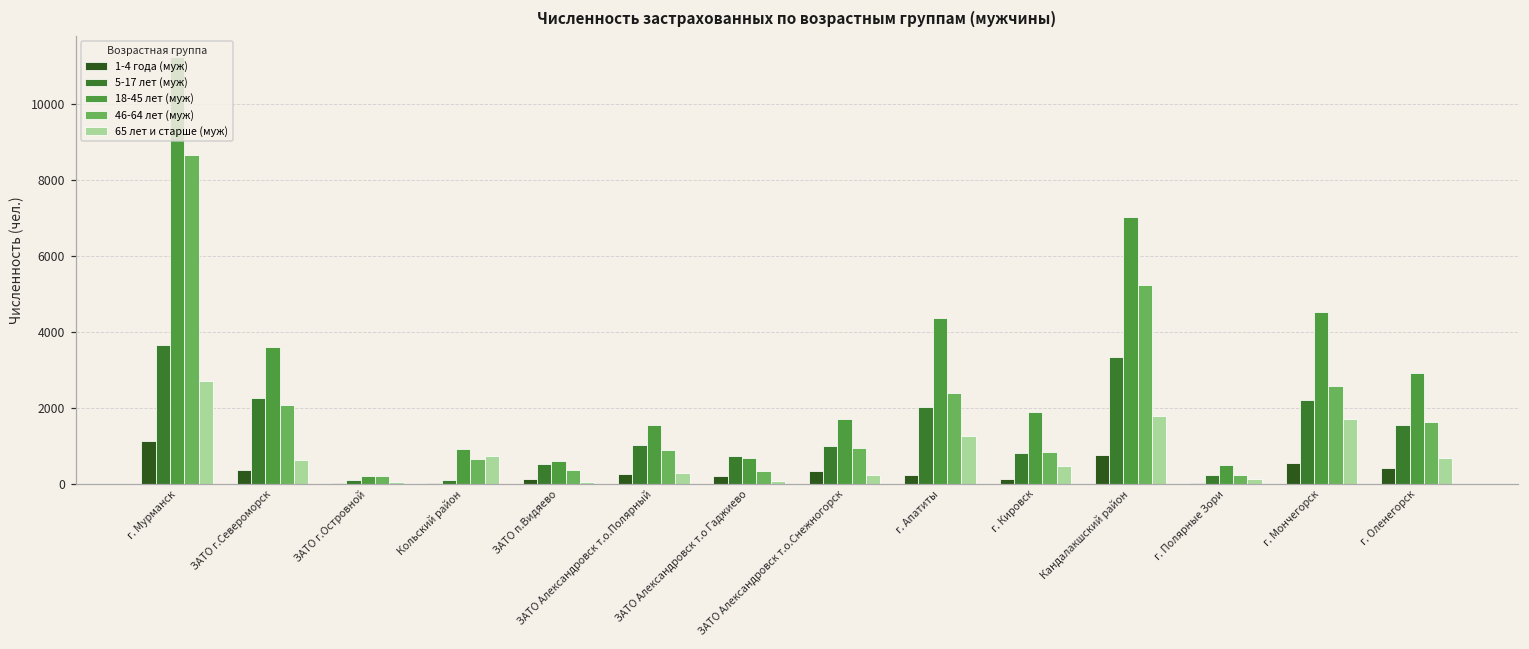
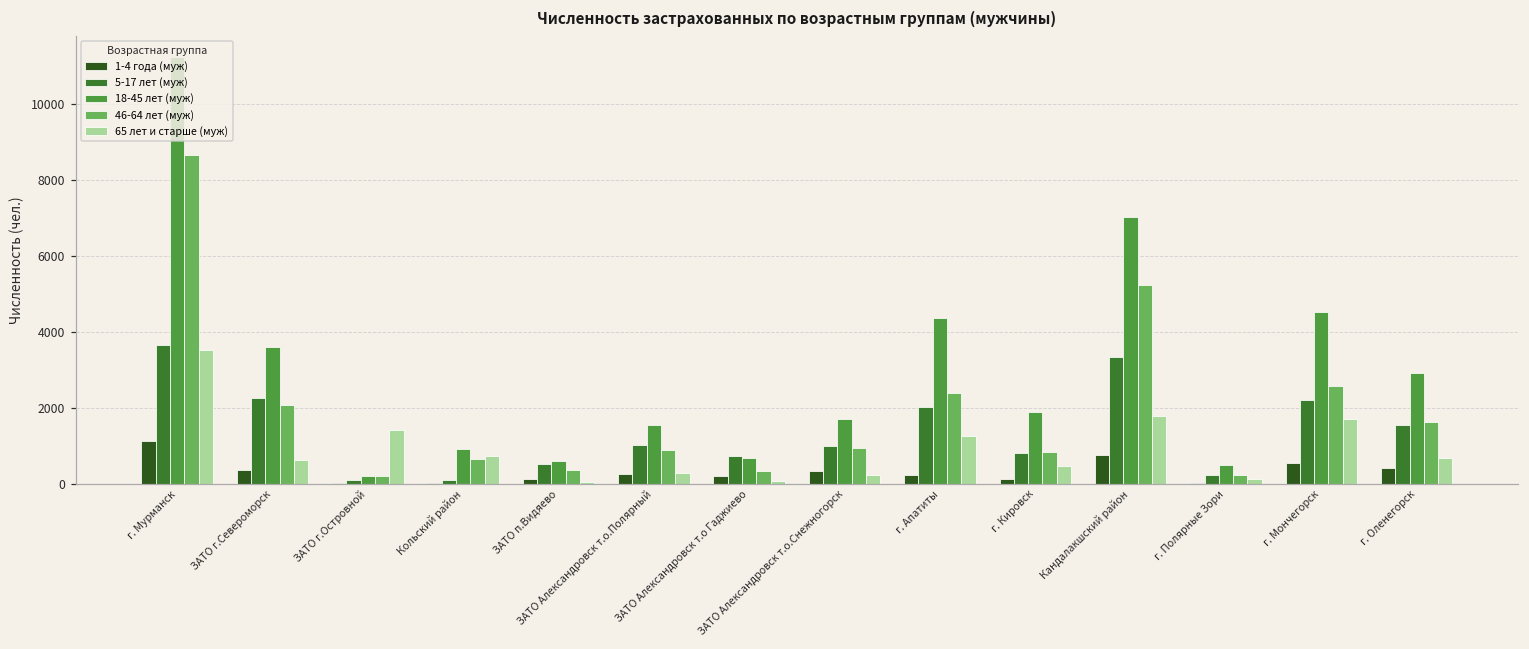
65 лет и старше (муж), г. Мурманск: 2700 -> 3500
65 лет и старше (муж), ЗАТО г.Островной: 0 -> 1400
